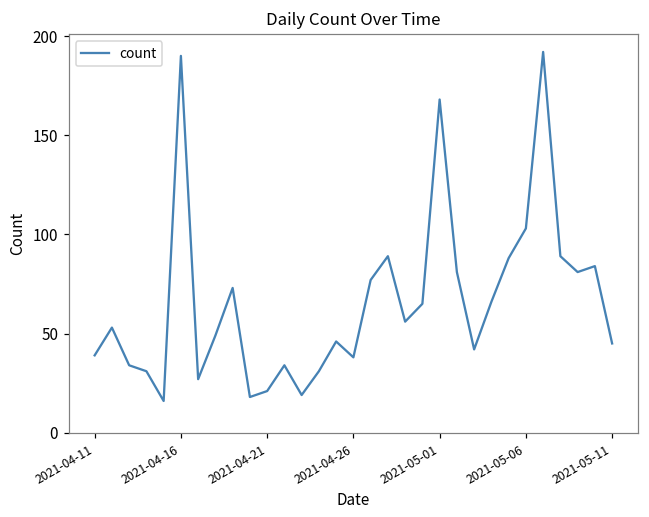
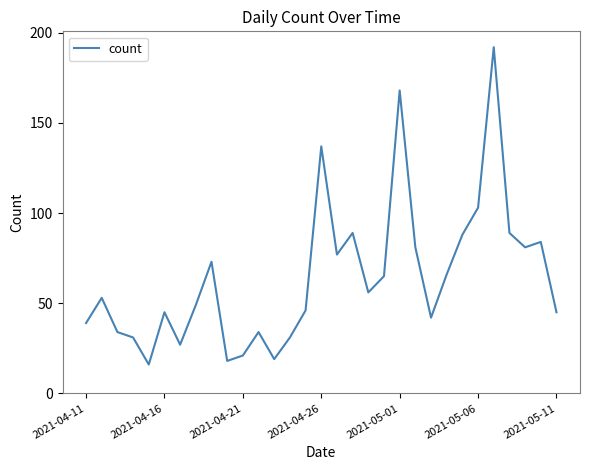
2021-04-16: 190 -> 45
2021-04-26: 38 -> 137
